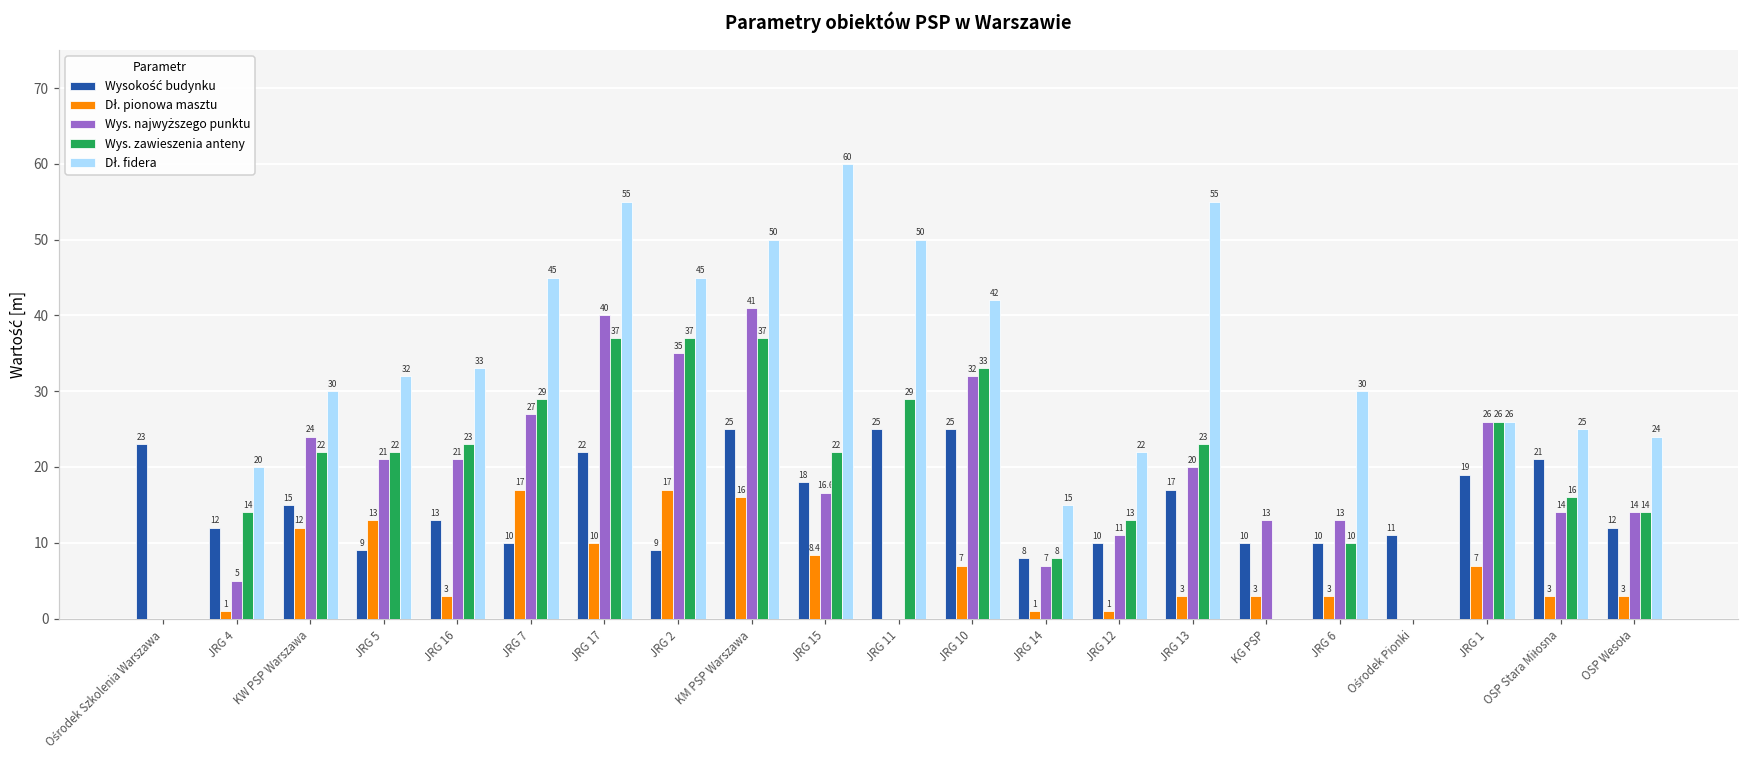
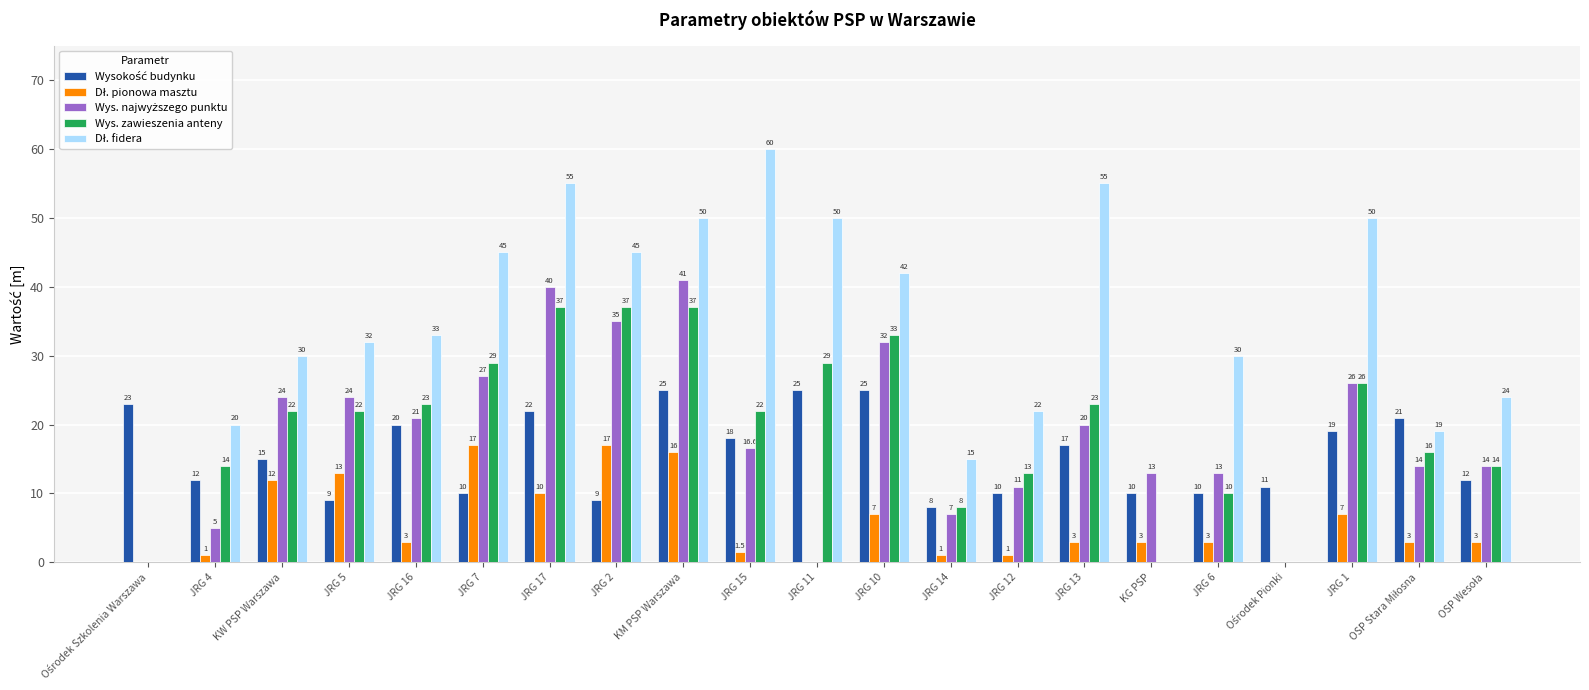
Wys. najwyższego punktu, JRG 5: 21 -> 24
Wysokość budynku, JRG 16: 13 -> 20
Dł. pionowa masztu, JRG 15: 8.4 -> 1.5
Dł. fidera, JRG 1: 26 -> 50
Dł. fidera, OSP Stara Miłosna: 25 -> 19
